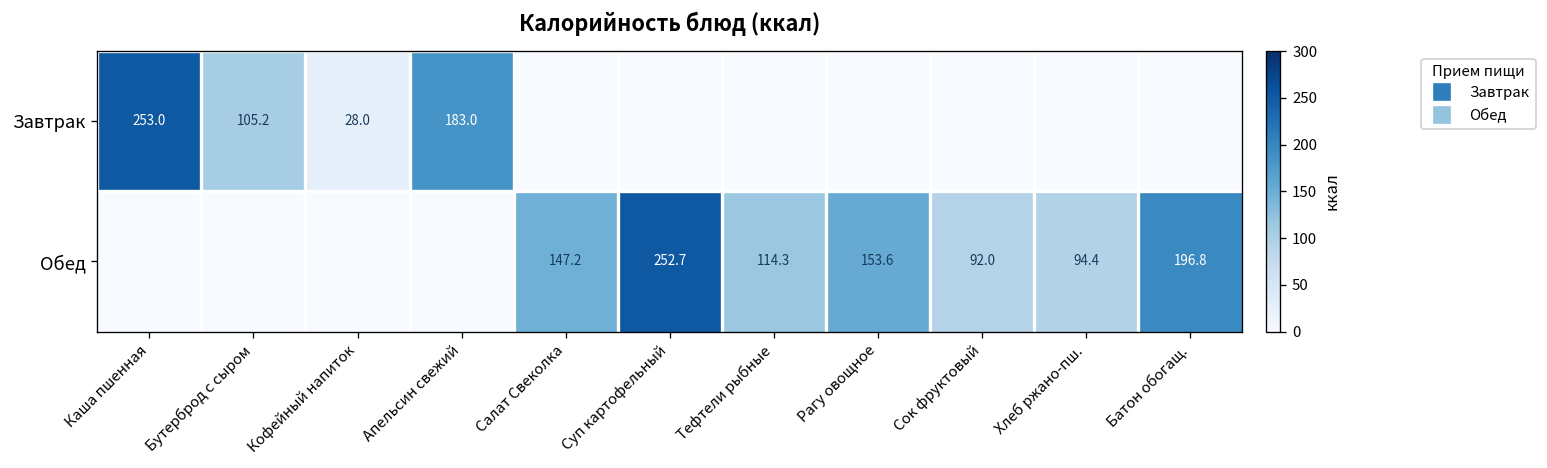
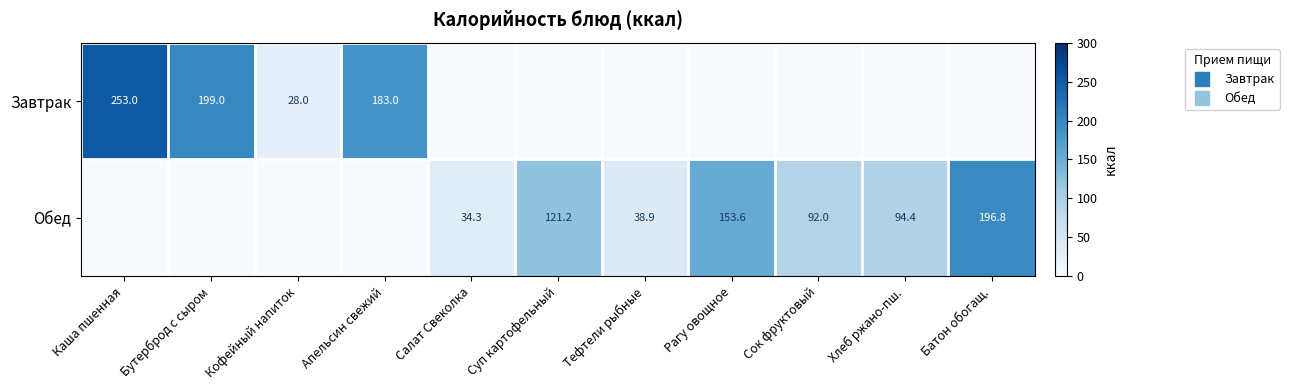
Завтрак, Бутерброд с сыром: 105.2 -> 199.0
Обед, Салат Свеколка: 147.2 -> 34.3
Обед, Суп картофельный: 252.7 -> 121.2
Обед, Тефтели рыбные: 114.3 -> 38.9
